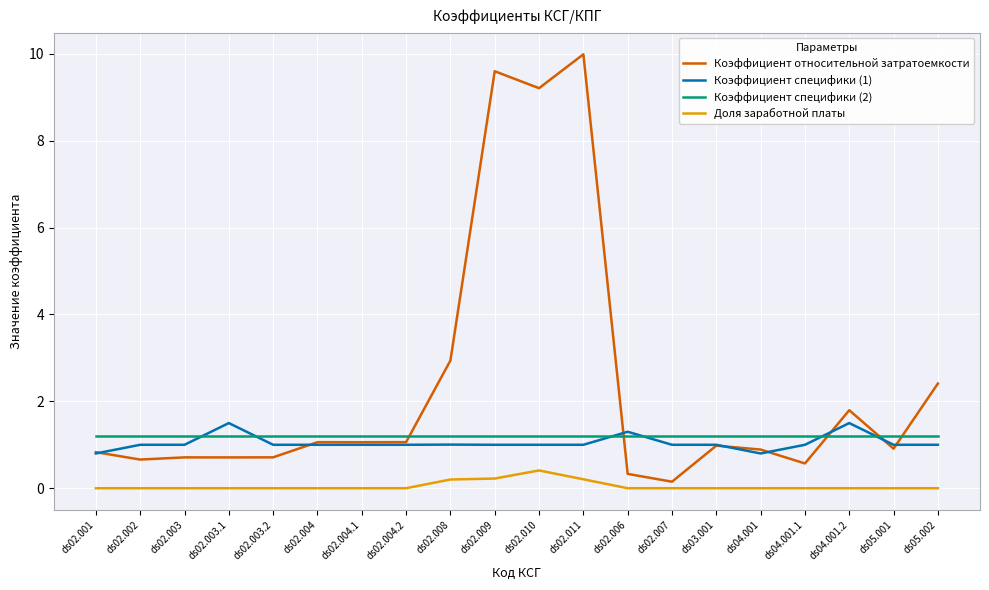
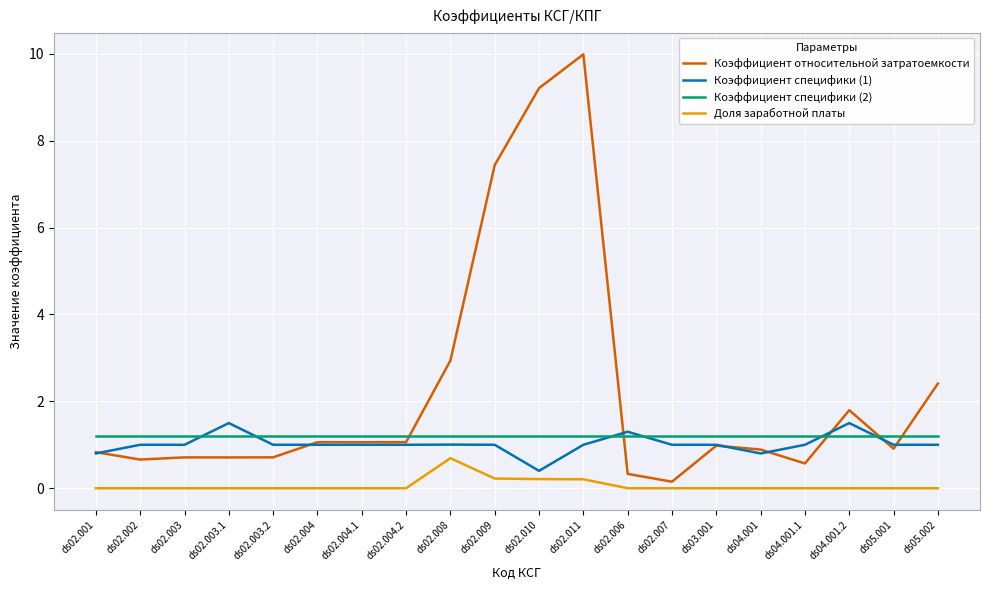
Доля заработной платы, ds02.008: 0.2 -> 0.7
Коэффициент относительной затратоемкости, ds02.009: 9.6 -> 7.4
Коэффициент специфики (1), ds02.010: 1.0 -> 0.4
Доля заработной платы, ds02.010: 0.4 -> 0.2
